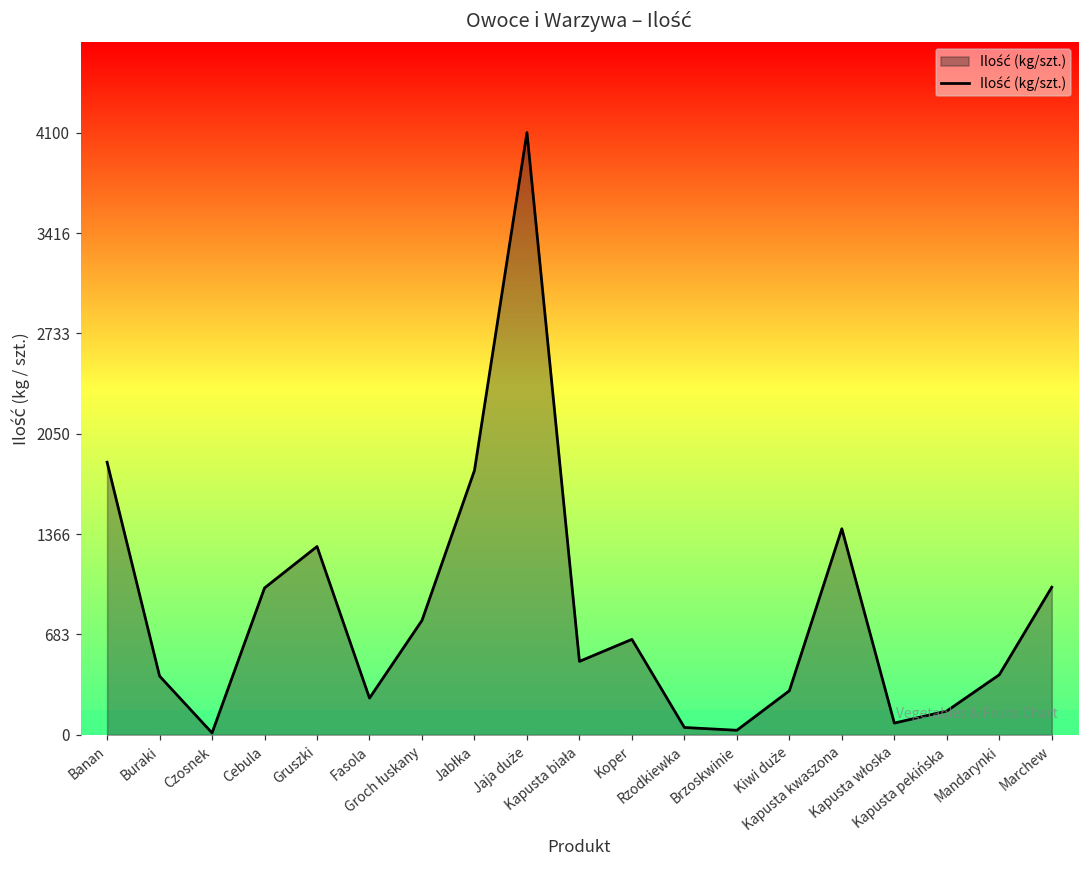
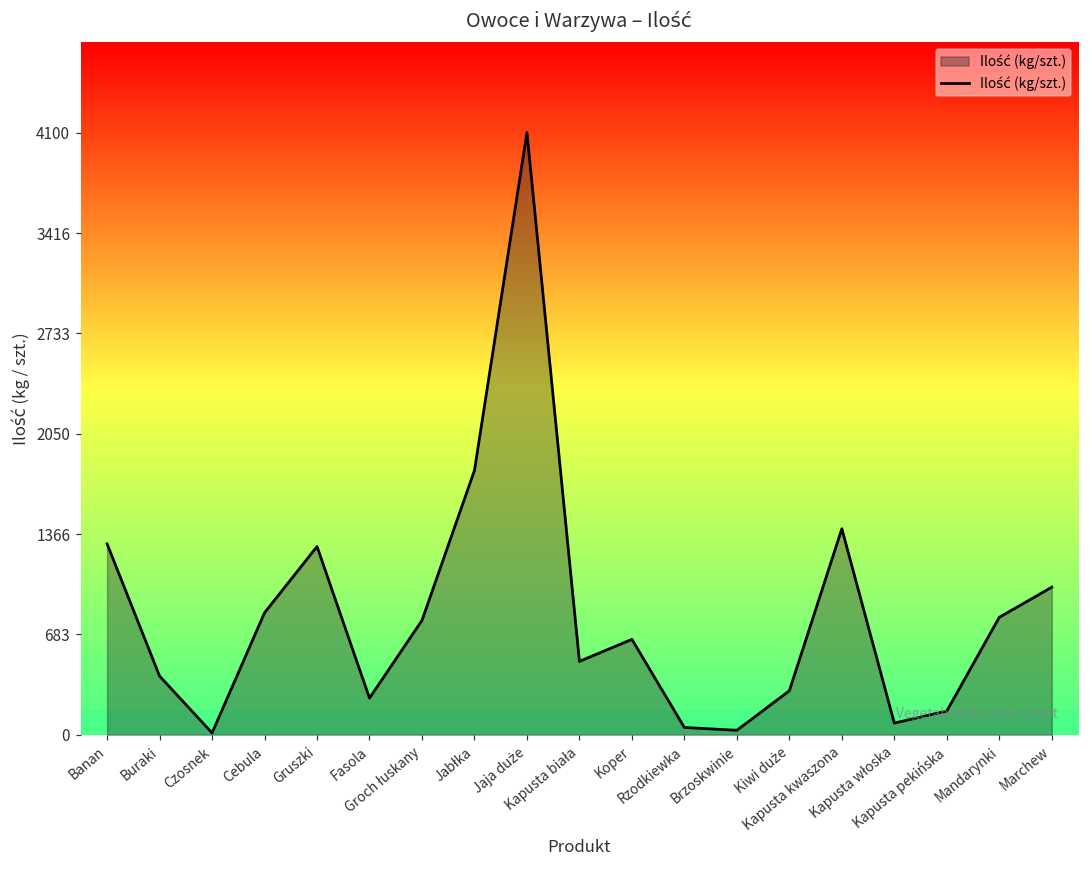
Banan: 1860 -> 1300
Cebula: 1000 -> 830
Mandarynki: 410 -> 800
